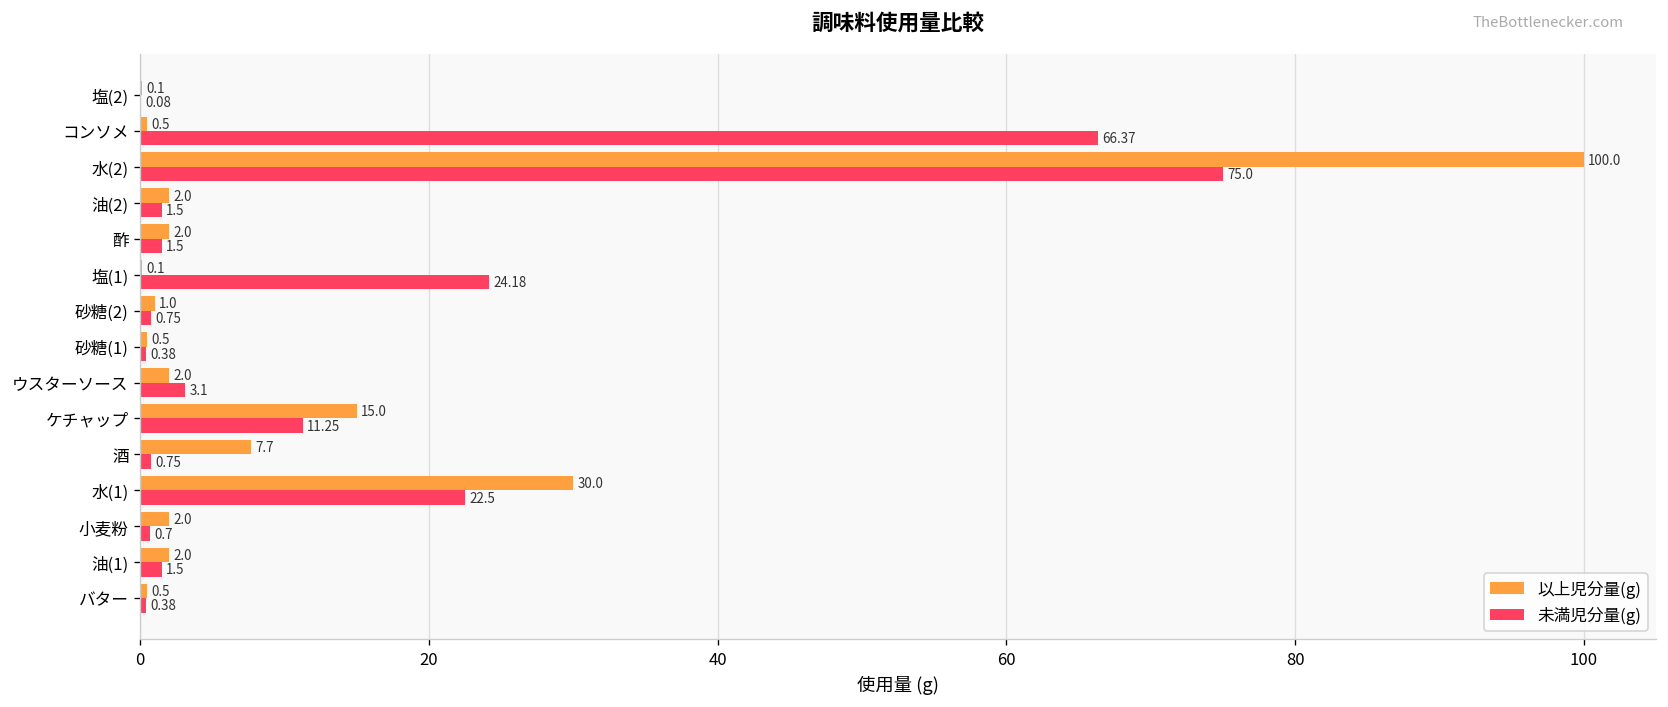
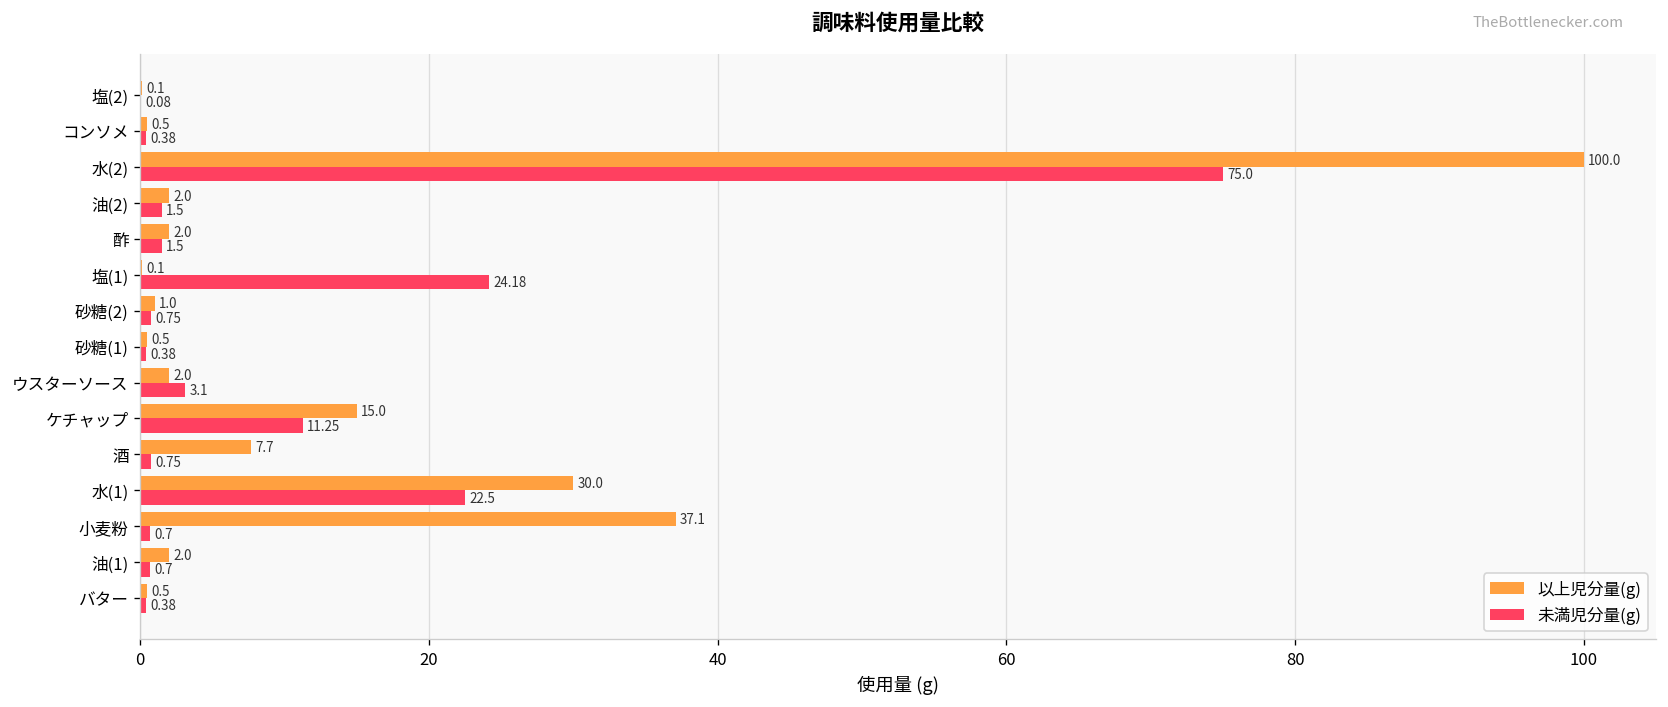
未満児分量(g), コンソメ: 66.37 -> 0.38
以上児分量(g), 小麦粉: 2.0 -> 37.1
未満児分量(g), 油(1): 1.5 -> 0.7
